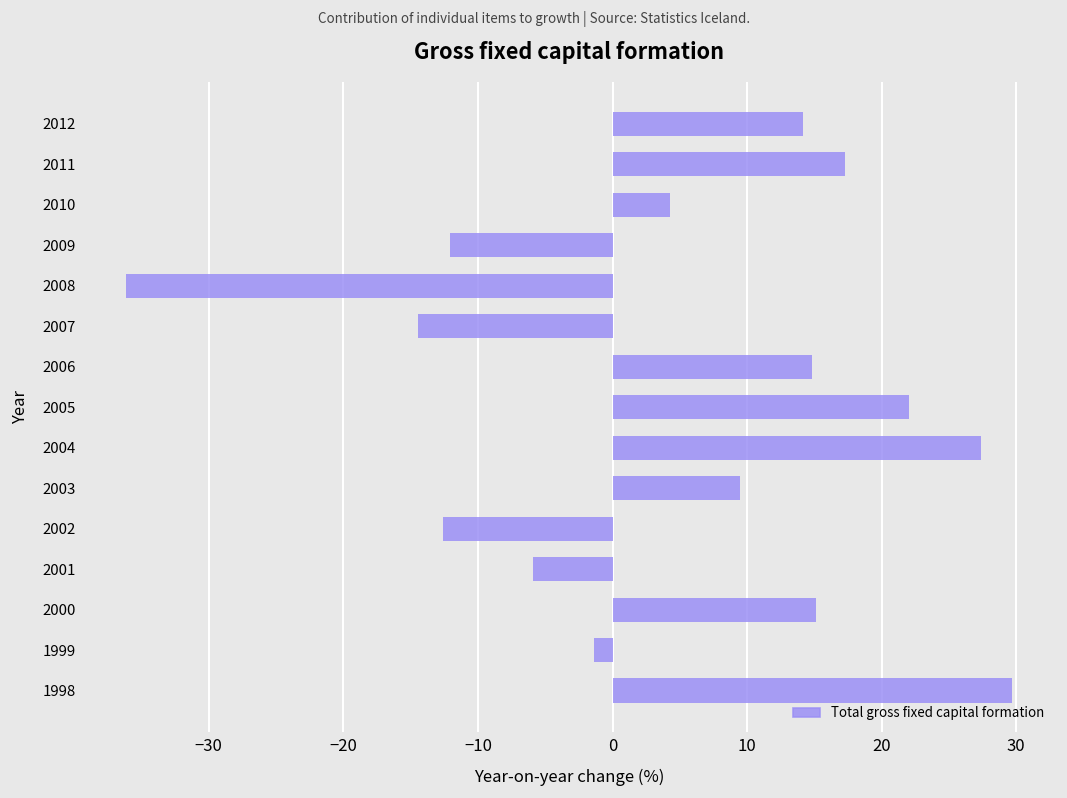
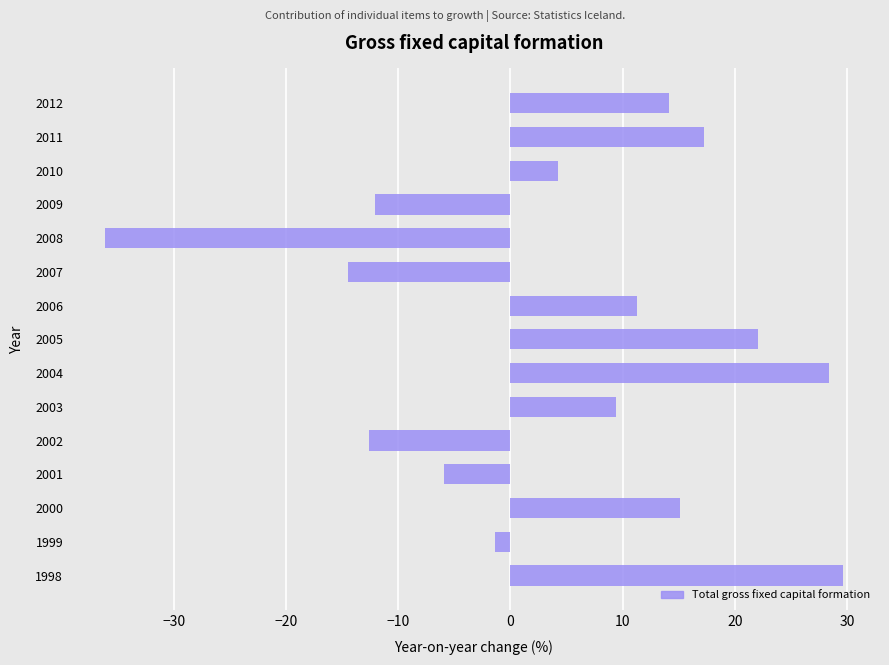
Total gross fixed capital formation, 2006: 14.8 -> 11.3
Total gross fixed capital formation, 2004: 27.4 -> 28.4
